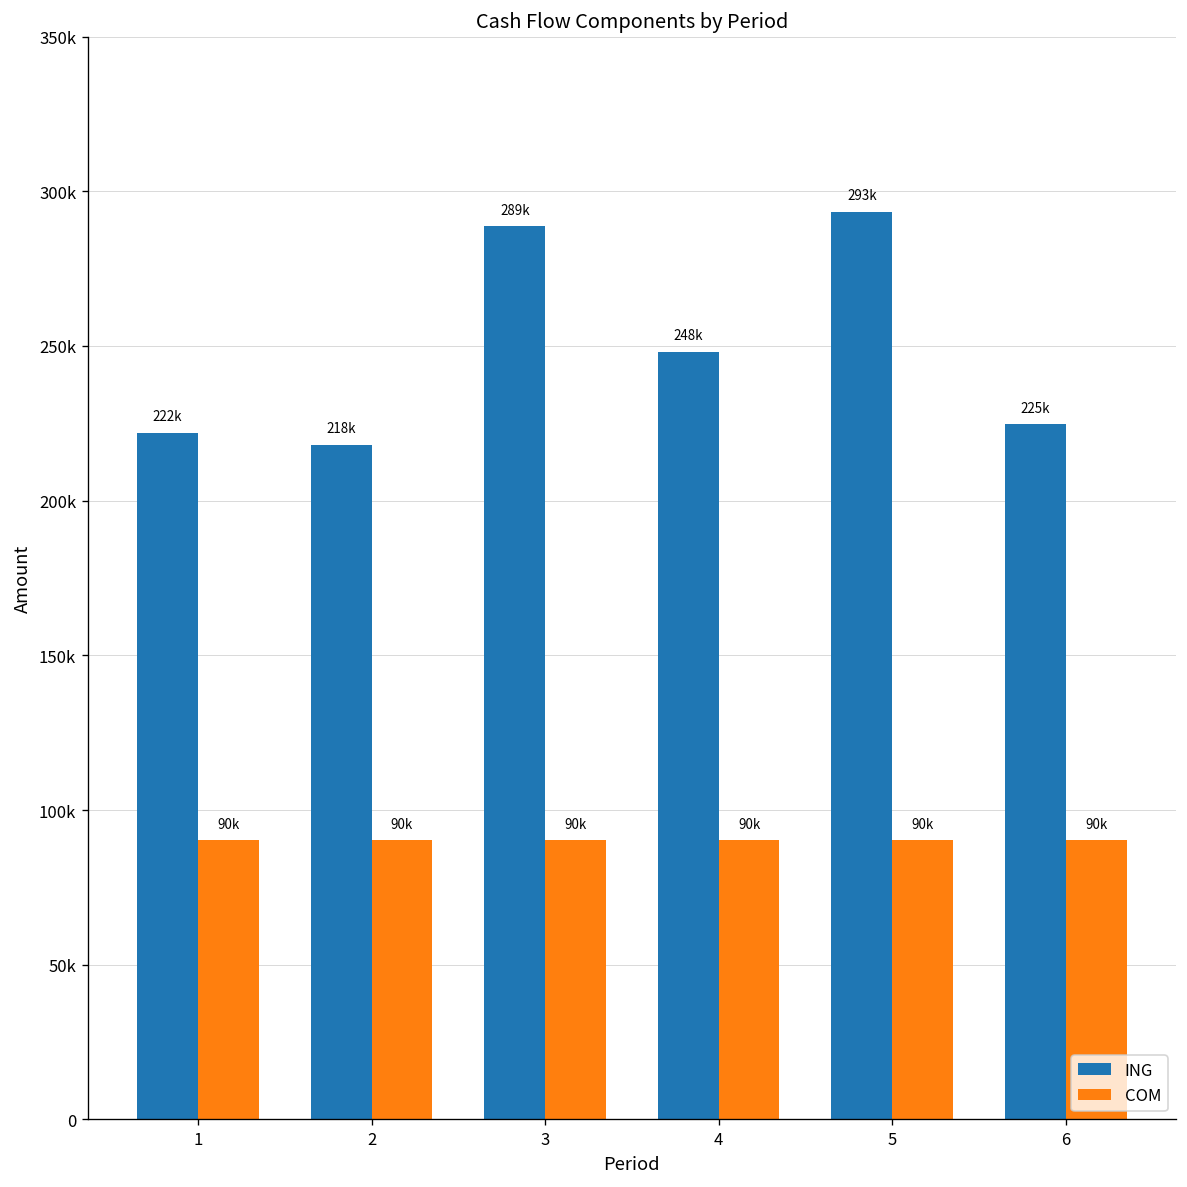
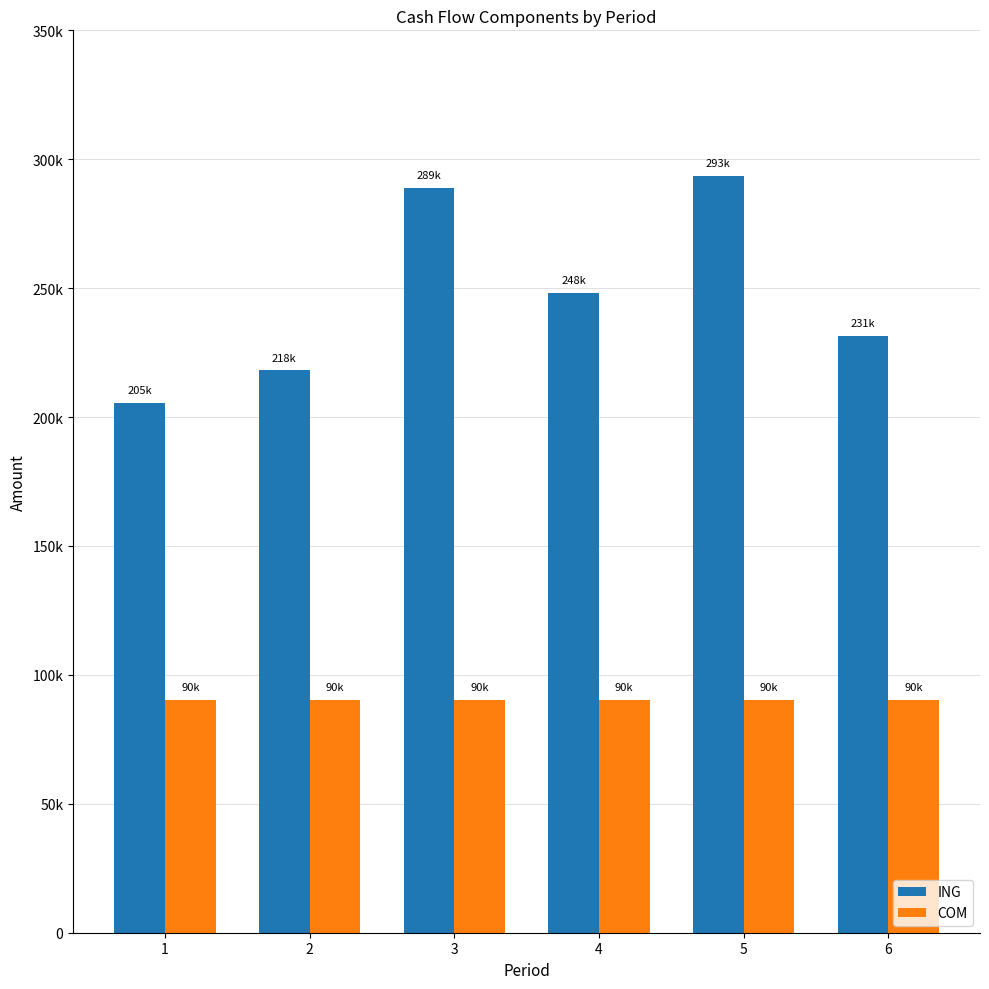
ING, 1: 222k -> 205k
ING, 6: 225k -> 231k
